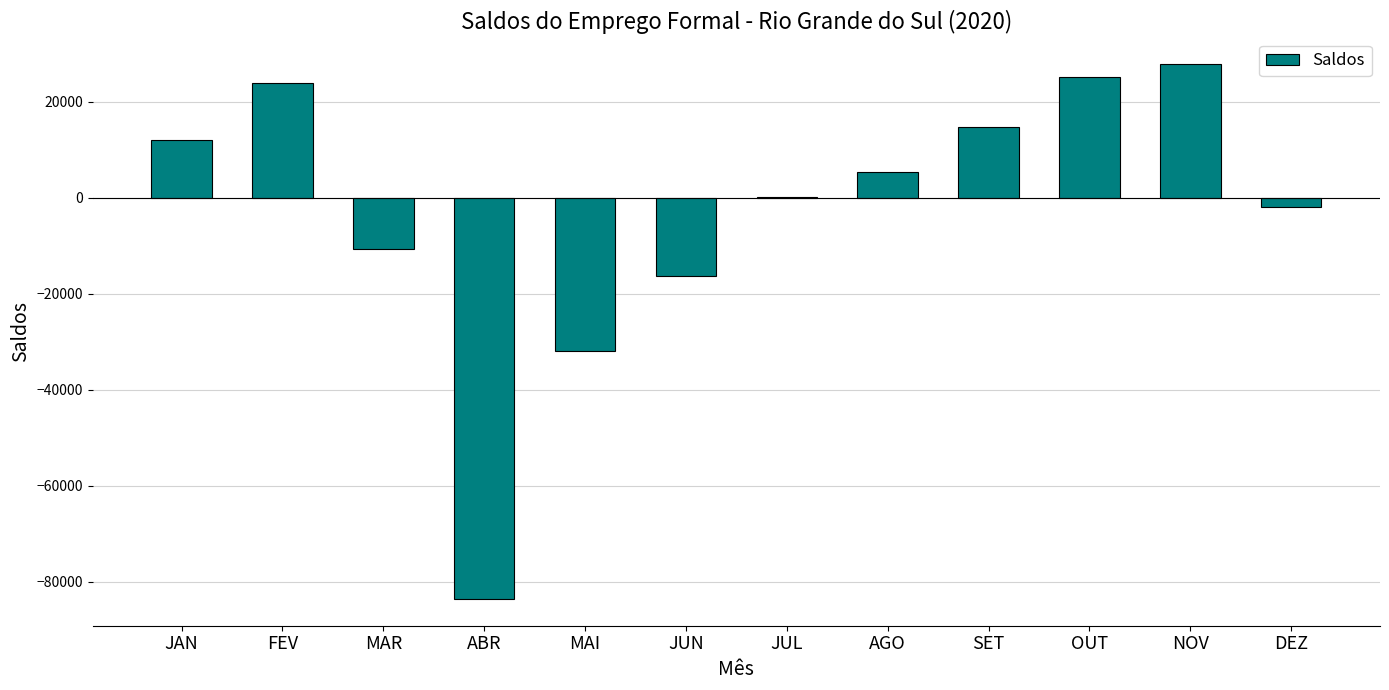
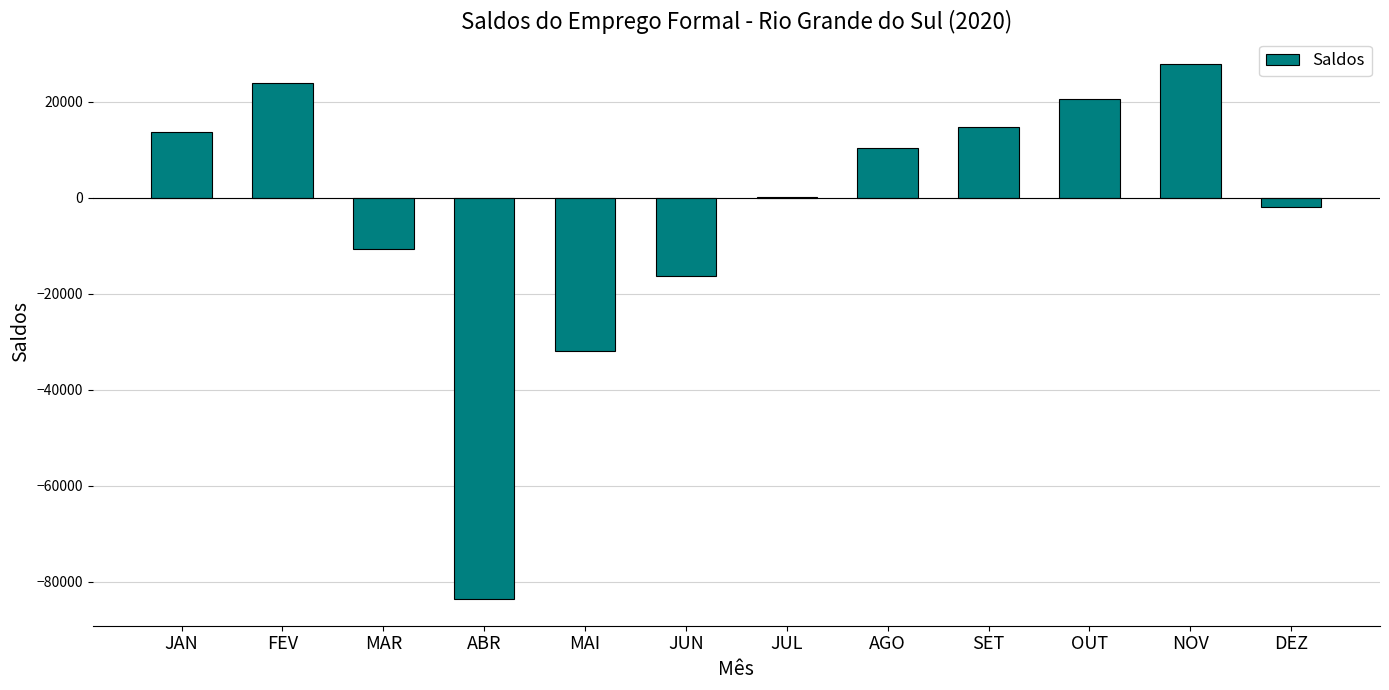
JAN: 12000 -> 14000
AGO: 5000 -> 10000
OUT: 25000 -> 21000
